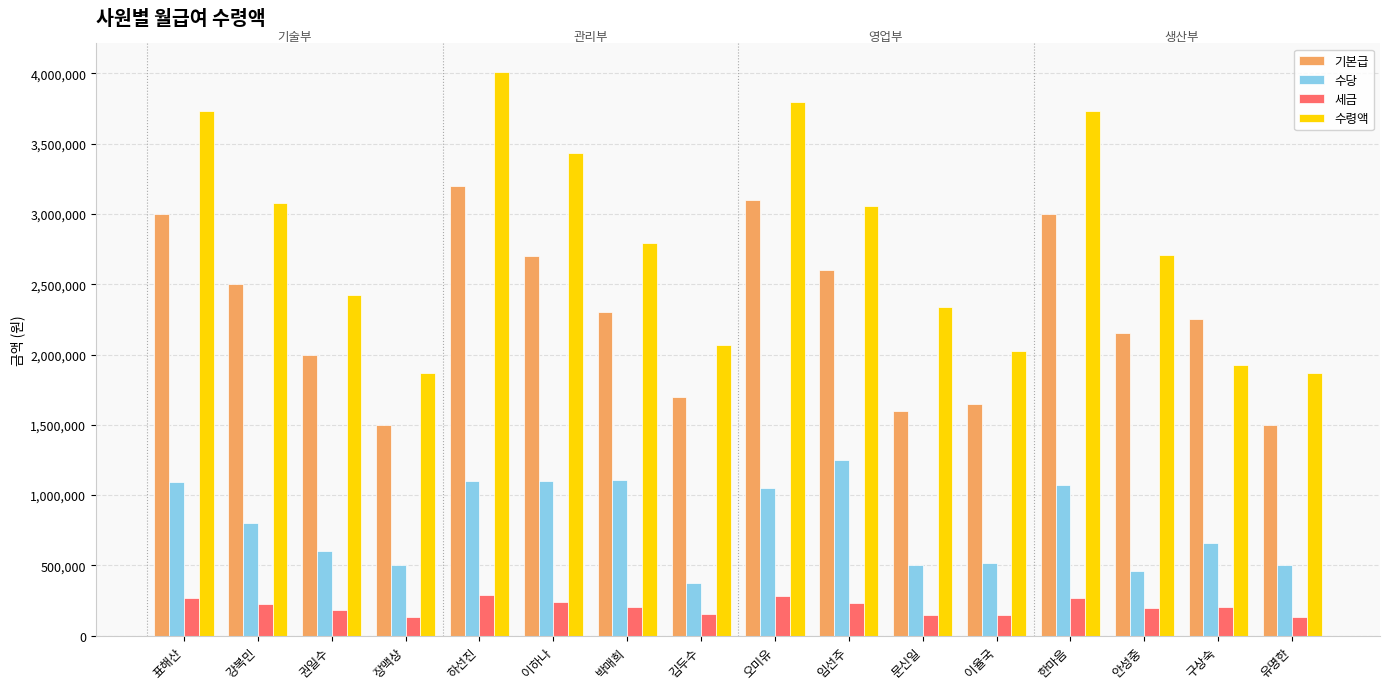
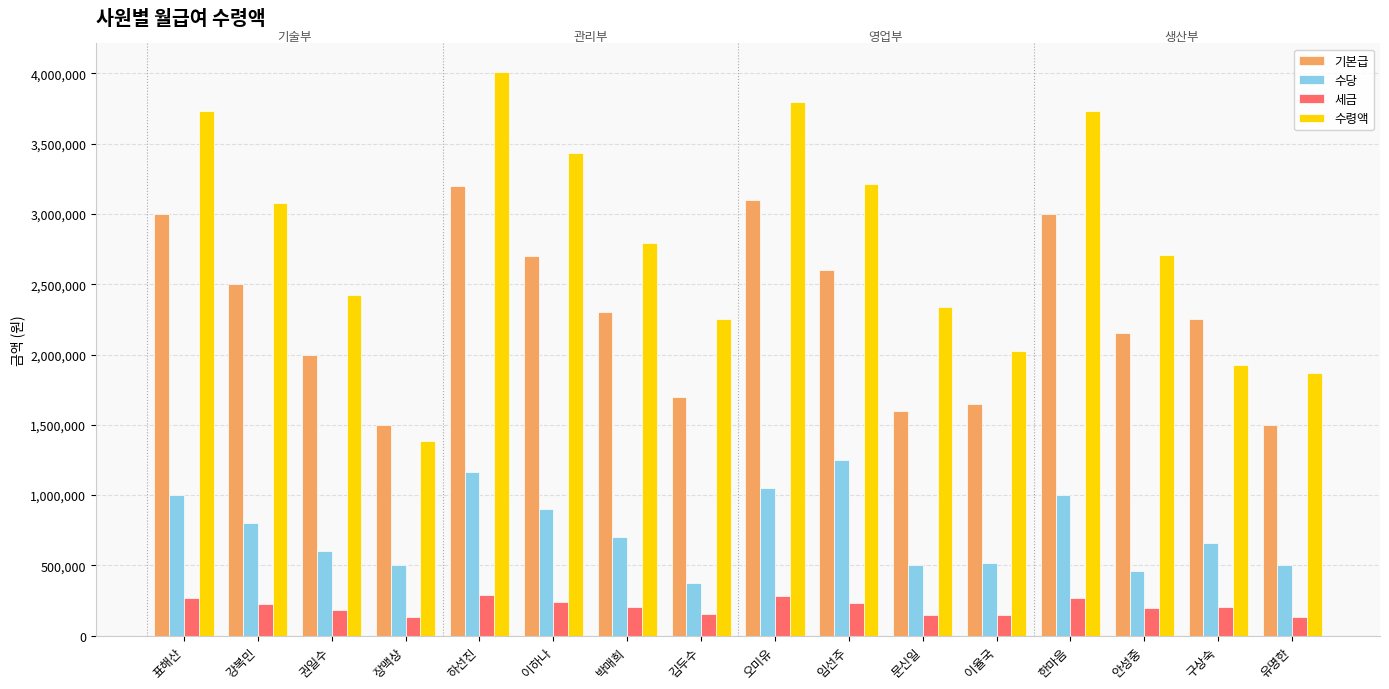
수당, 표해산: 1,100,000 -> 1,000,000
수령액, 장맥상: 1,870,000 -> 1,380,000
수당, 하선진: 1,100,000 -> 1,170,000
수당, 이하나: 1,100,000 -> 900,000
수당, 박매희: 1,110,000 -> 700,000
수령액, 김두수: 2,070,000 -> 2,250,000
수령액, 임선주: 3,060,000 -> 3,220,000
수당, 한마음: 1,070,000 -> 1,000,000
